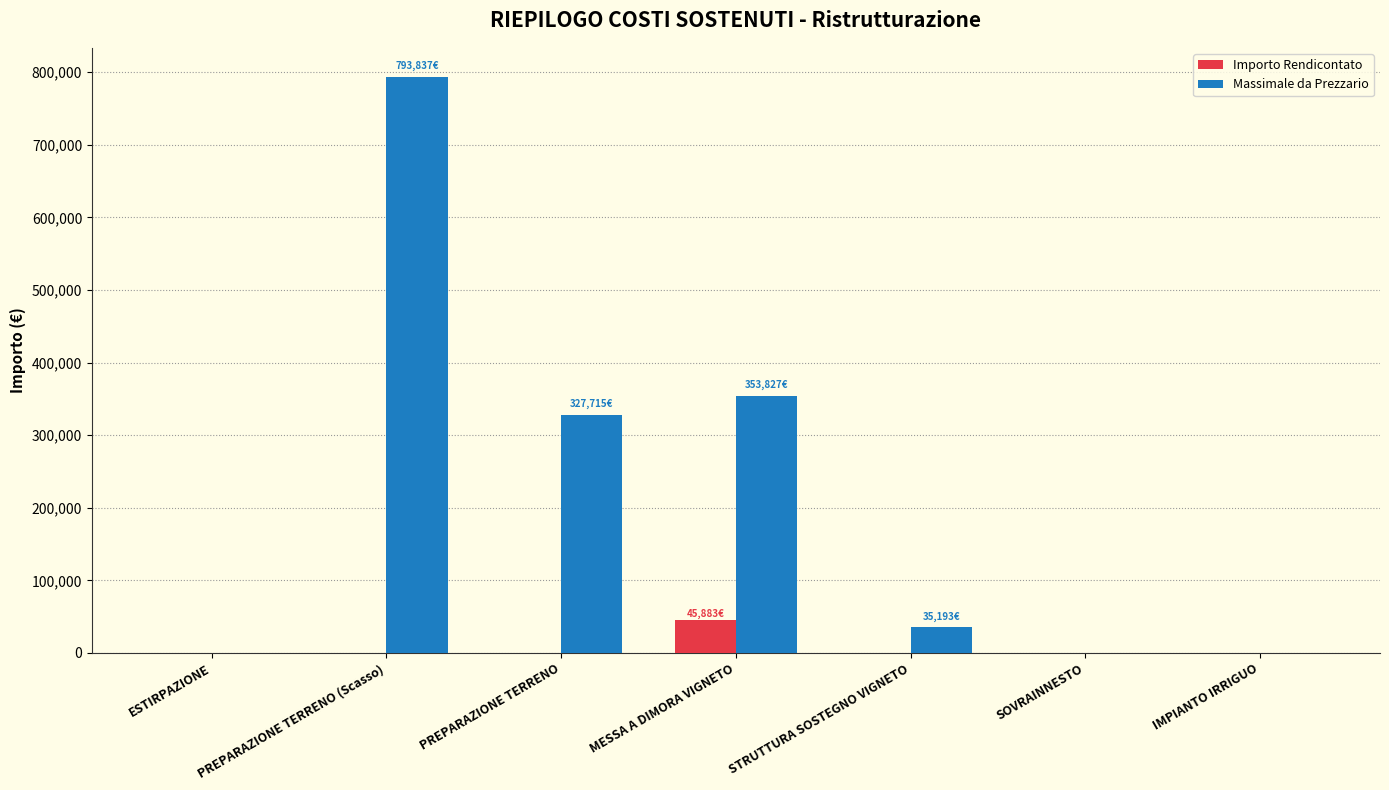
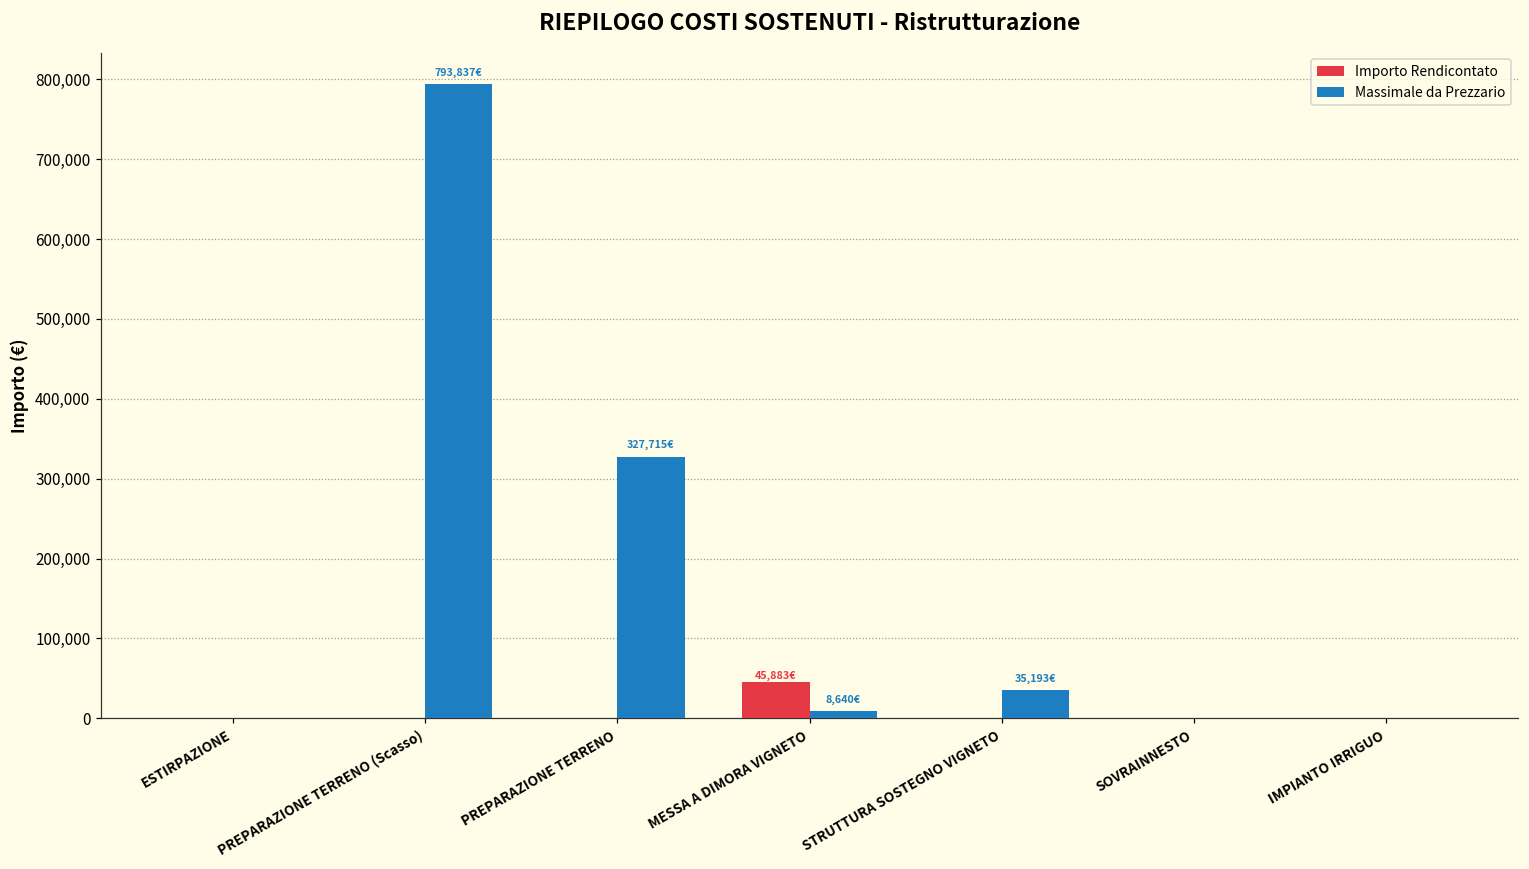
Massimale da Prezzario, MESSA A DIMORA VIGNETO: 353,827€ -> 8,640€
